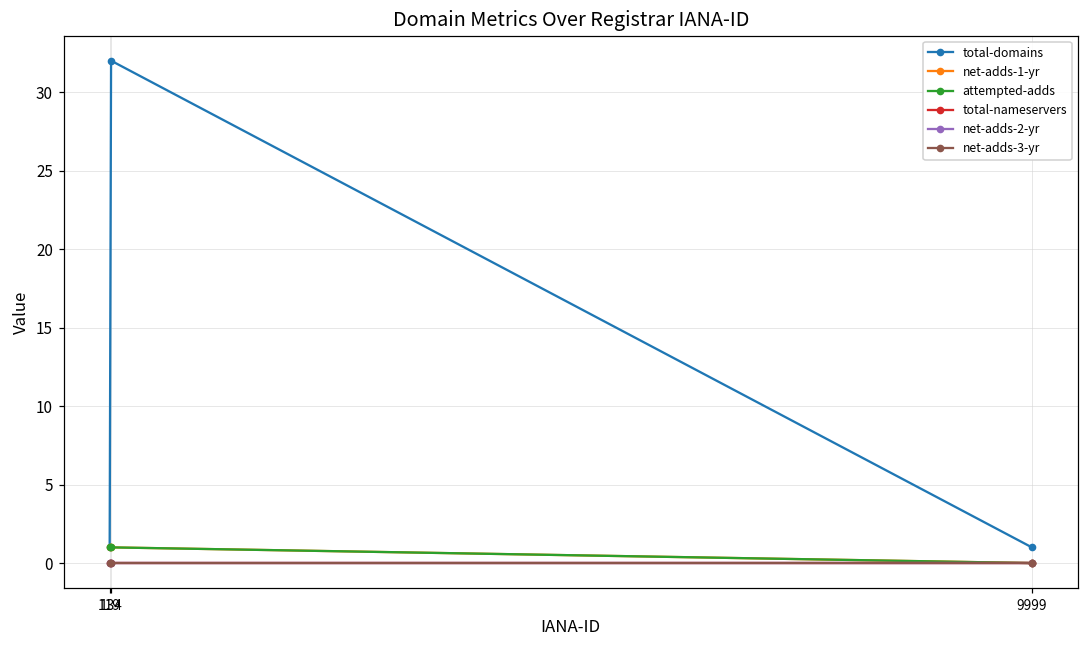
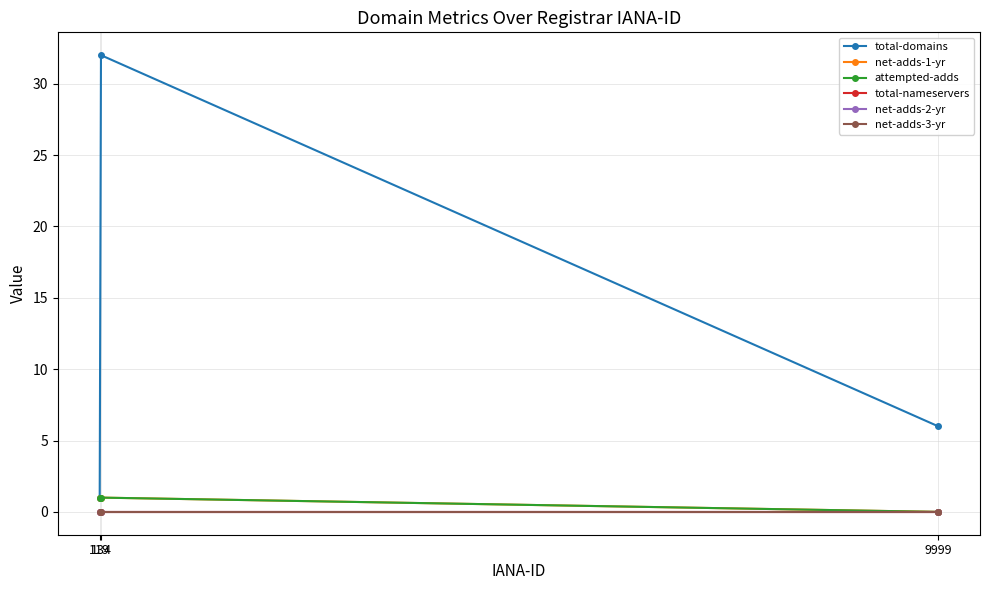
total-domains, 9999: 1 -> 6
